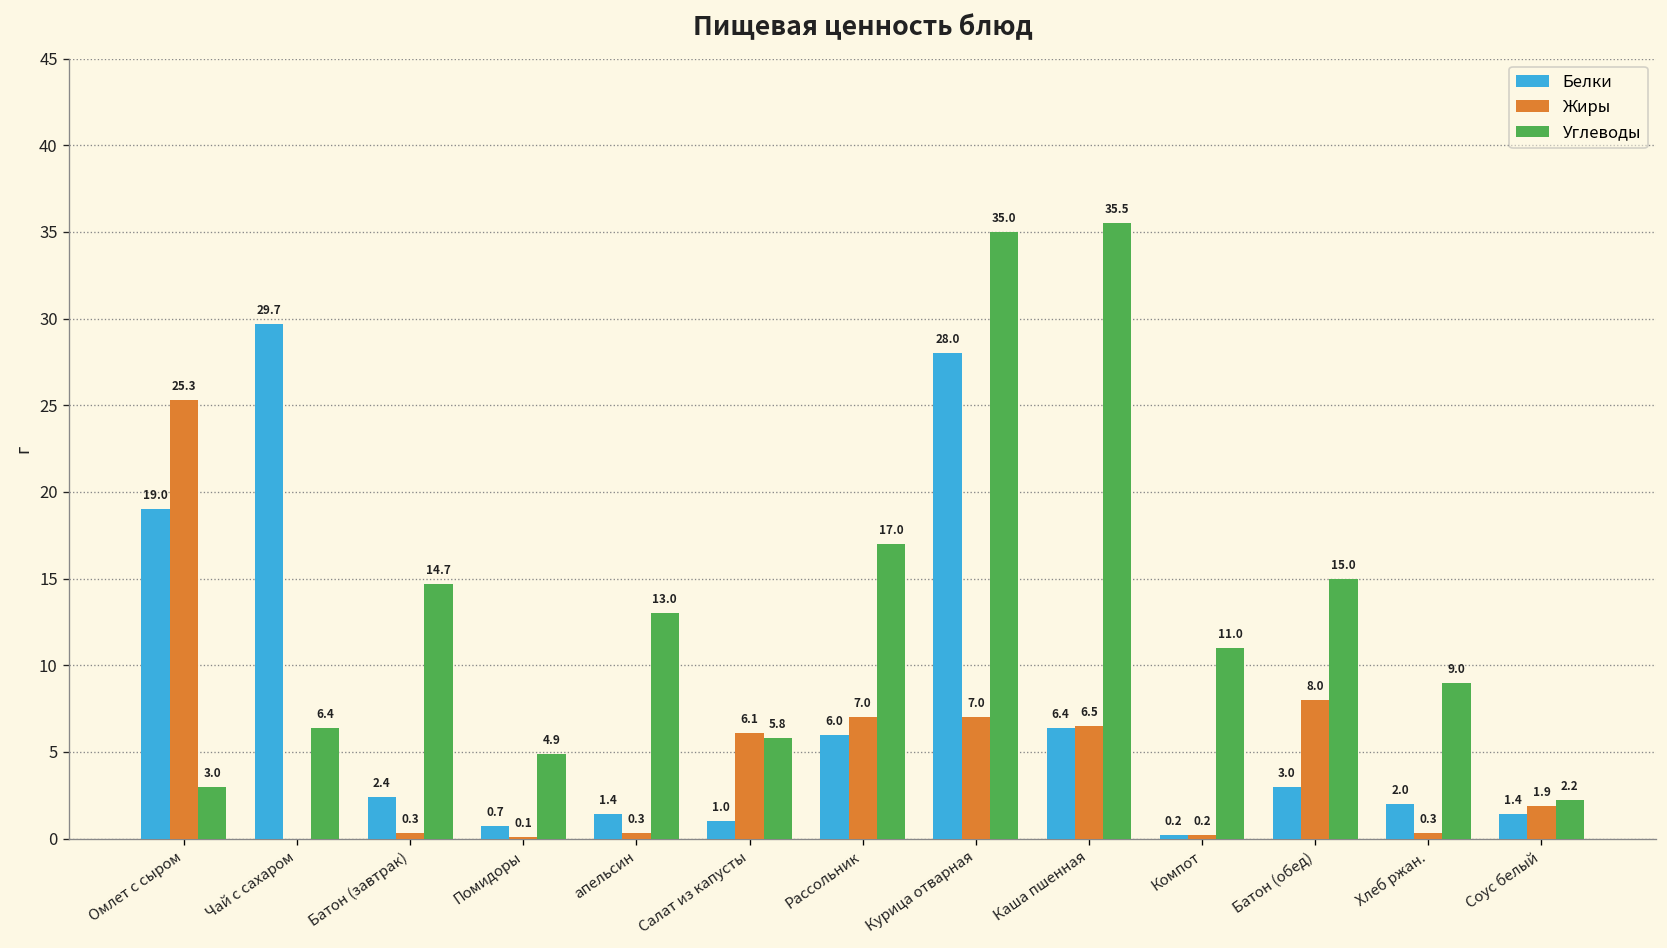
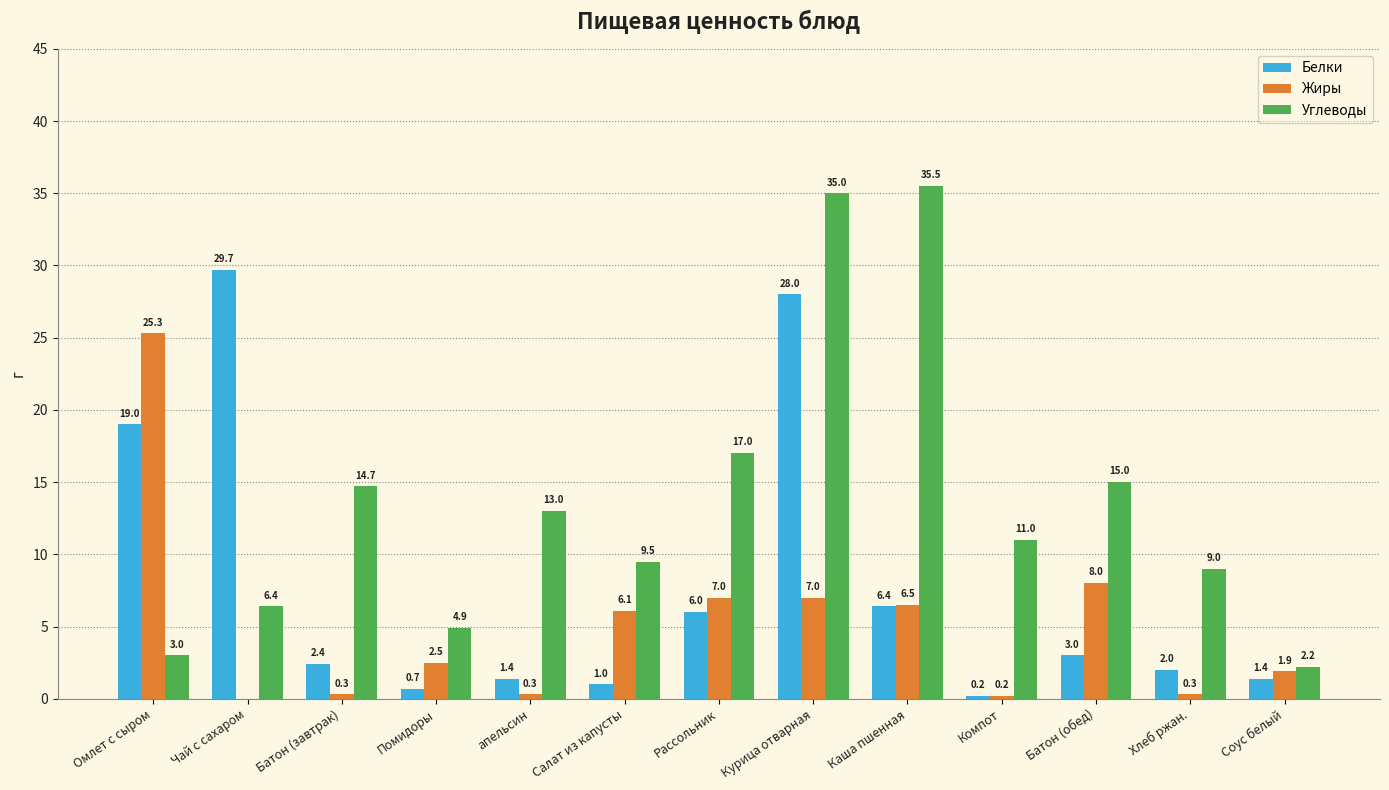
Жиры, Помидоры: 0.1 -> 2.5
Углеводы, Салат из капусты: 5.8 -> 9.5
